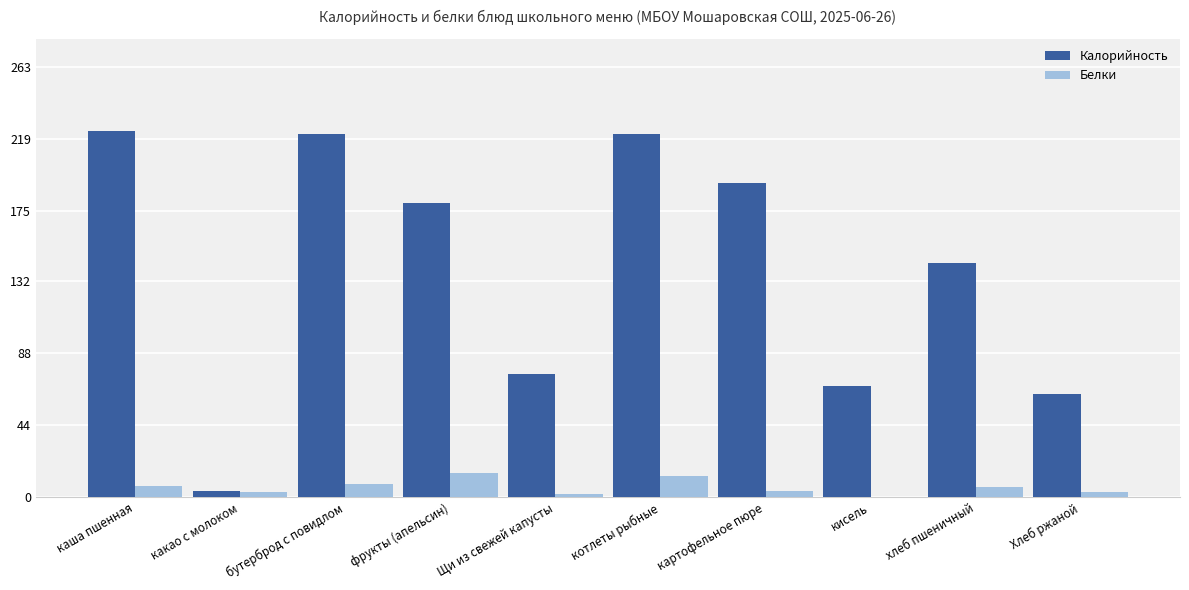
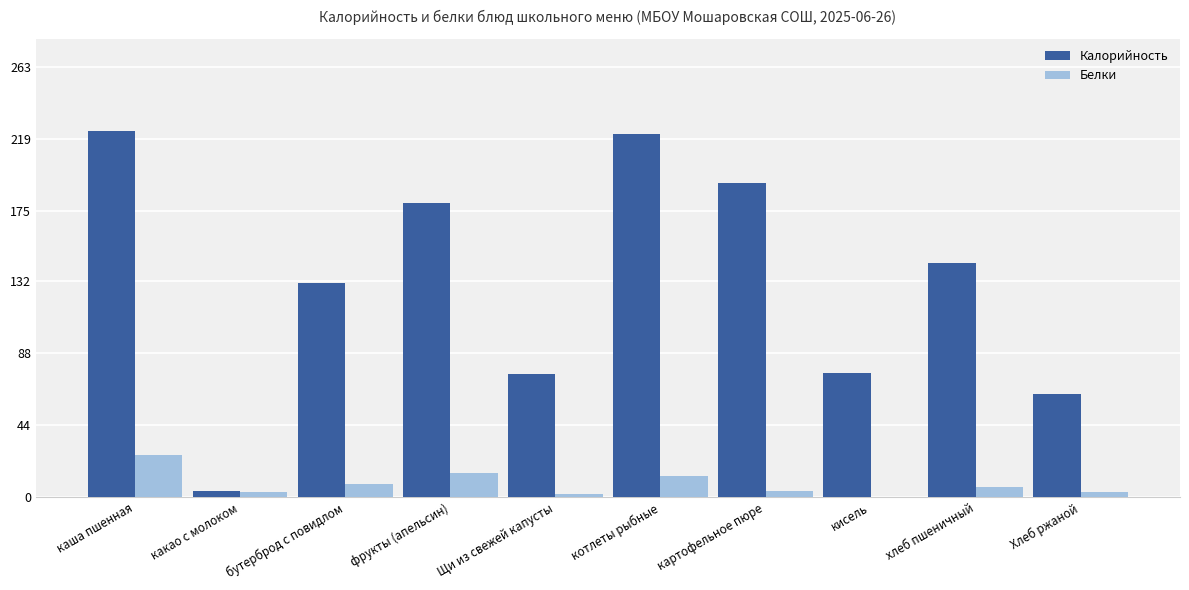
Белки, каша пшенная: 7 -> 26
Калорийность, бутерброд с повидлом: 222 -> 131
Калорийность, кисель: 68 -> 76
